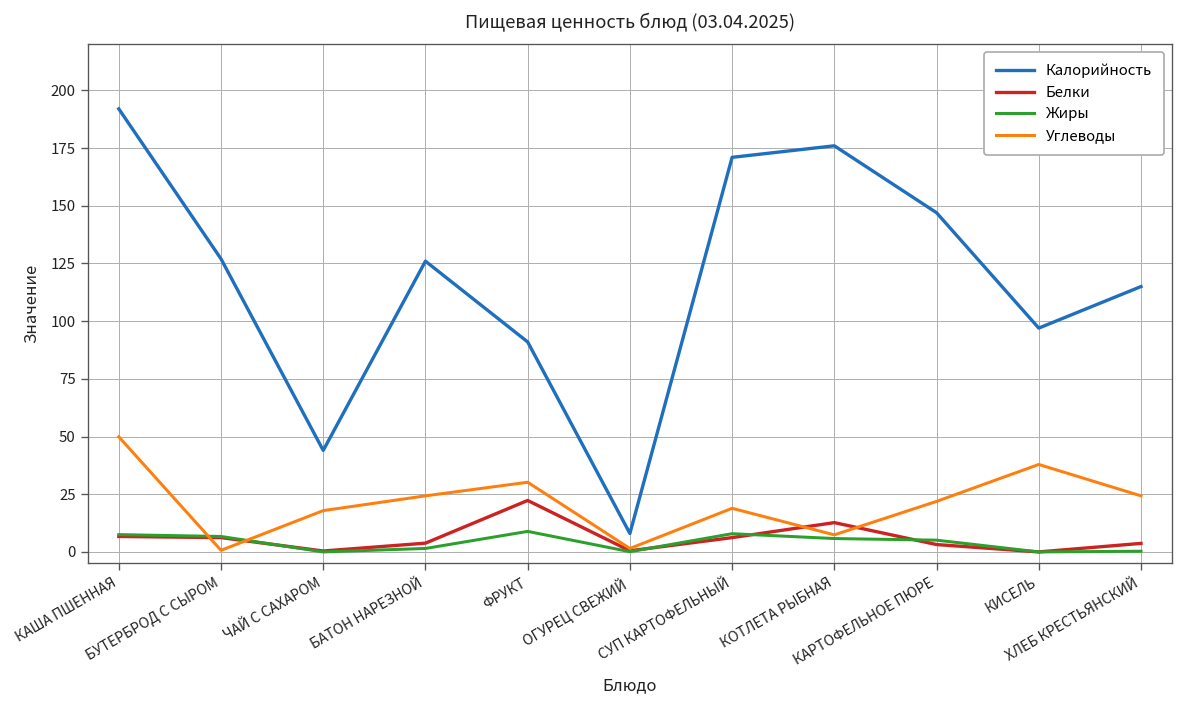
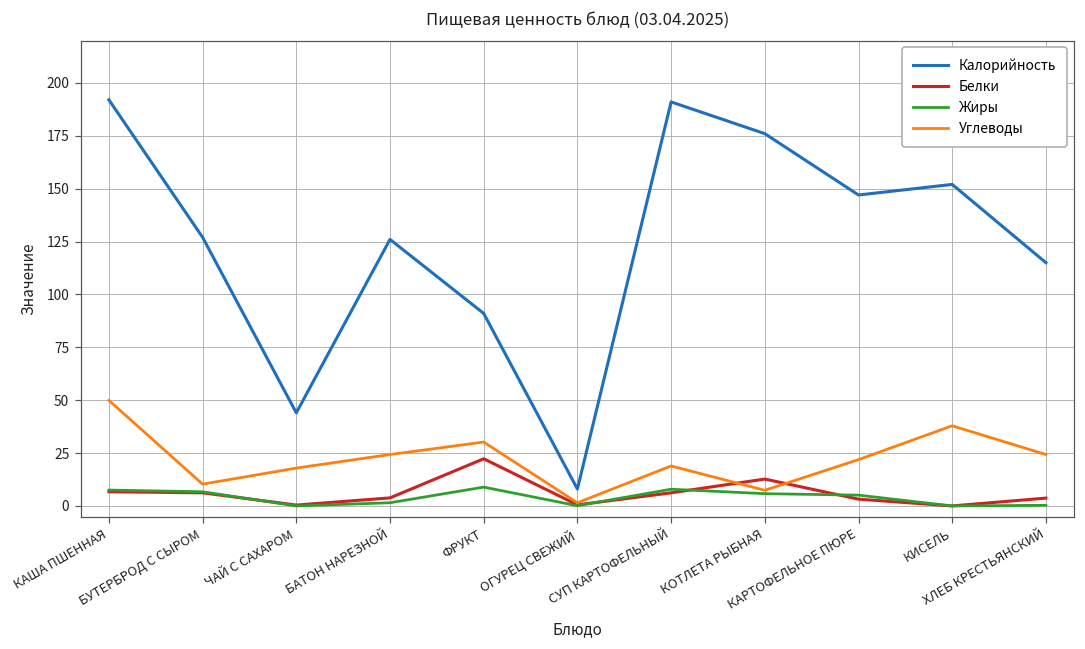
Углеводы, БУТЕРБРОД С СЫРОМ: 1 -> 10
Калорийность, СУП КАРТОФЕЛЬНЫЙ: 171 -> 191
Калорийность, КИСЕЛЬ: 97 -> 152
